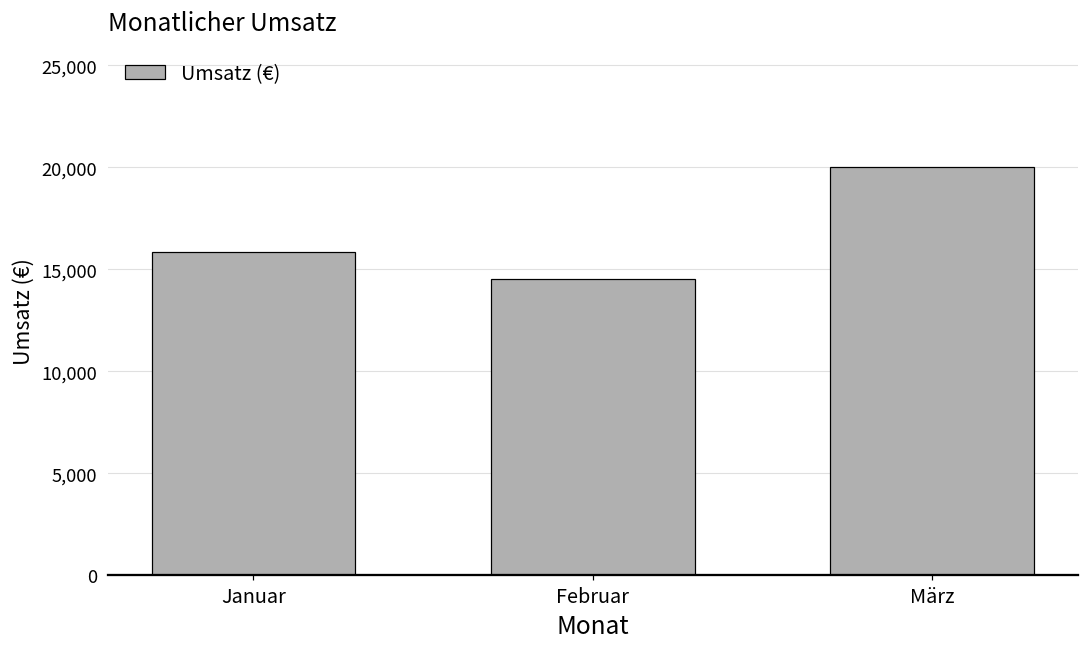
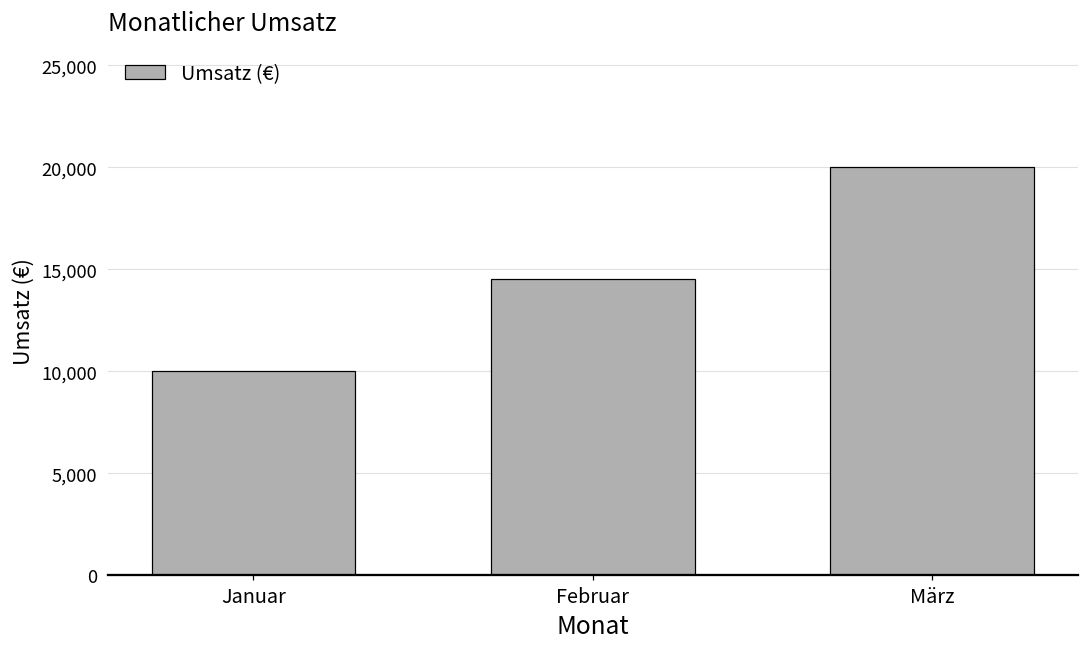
Januar: 15,900 -> 10,000
